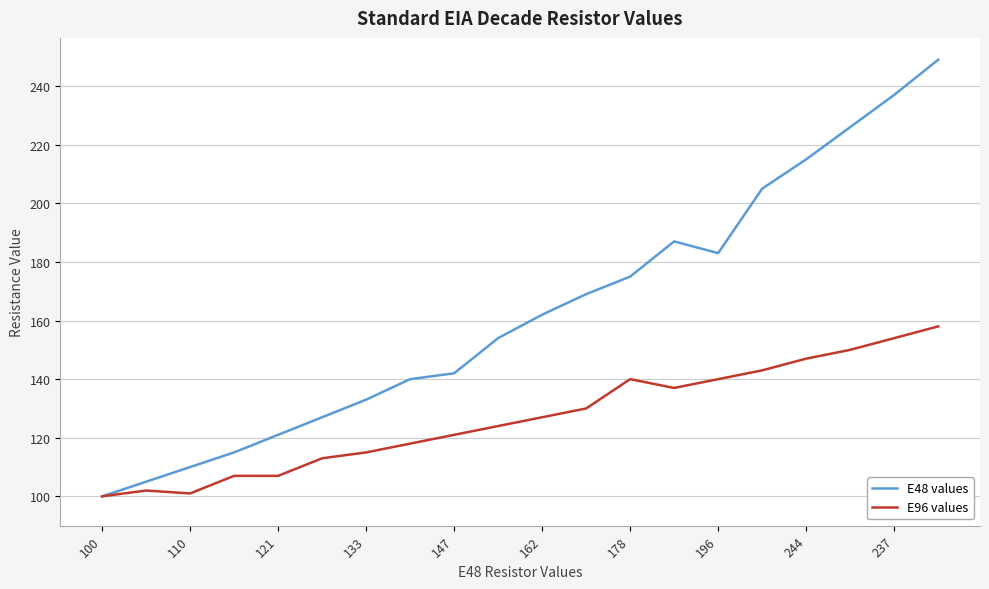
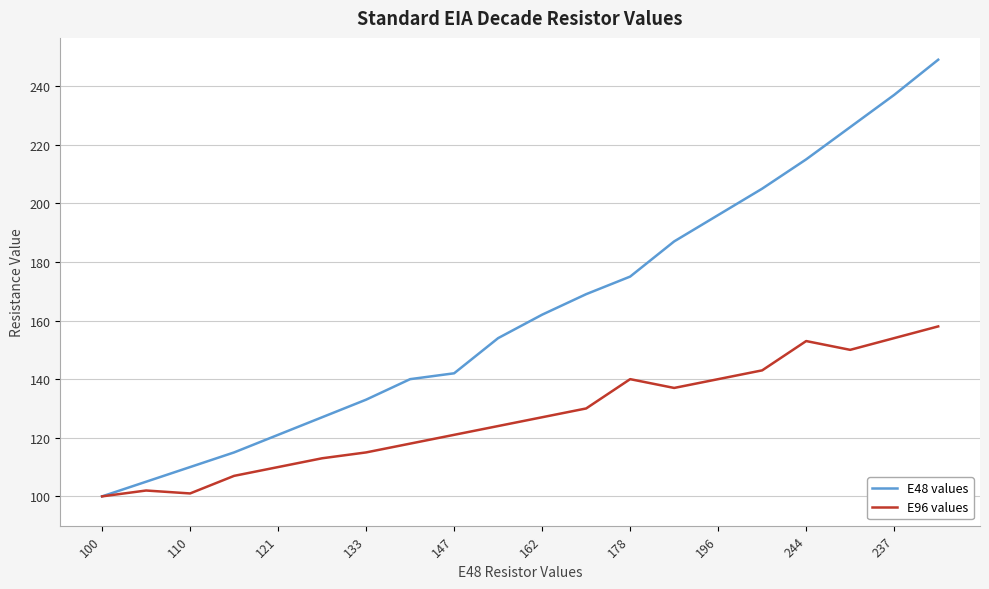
E96 values, 121: 107 -> 110
E48 values, 196: 183 -> 196
E96 values, 244: 147 -> 153
